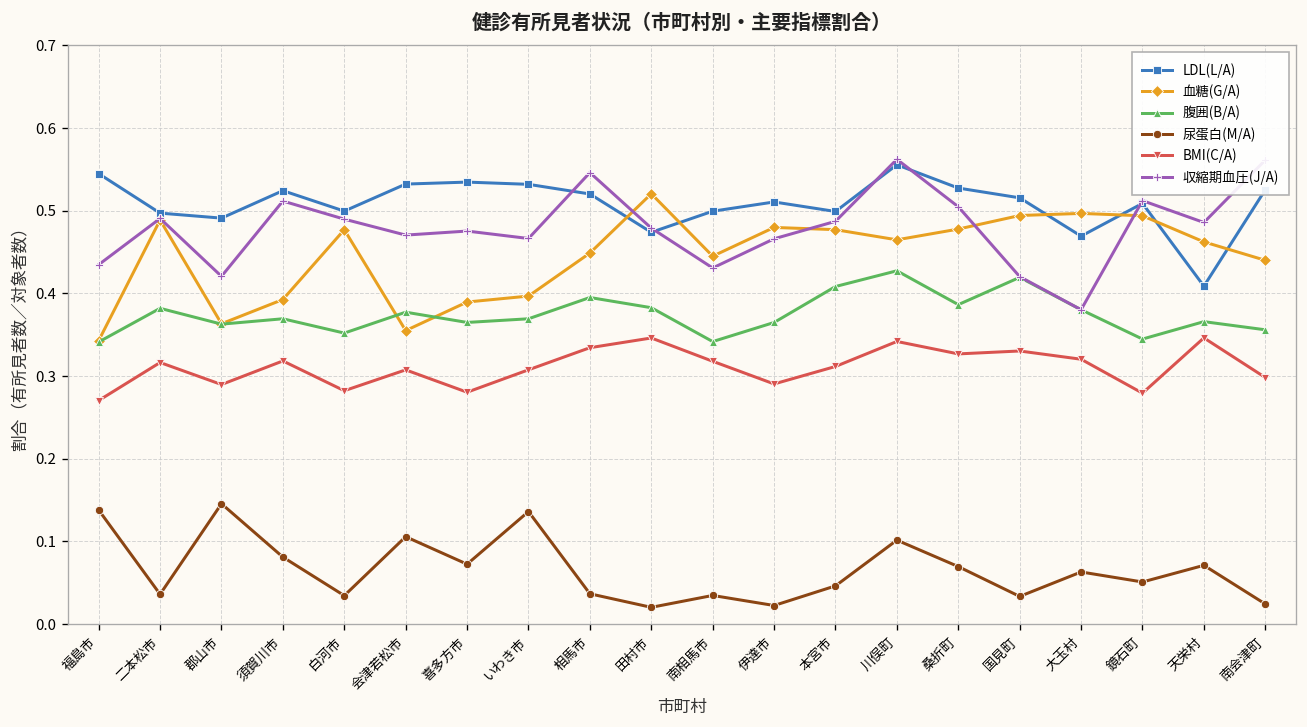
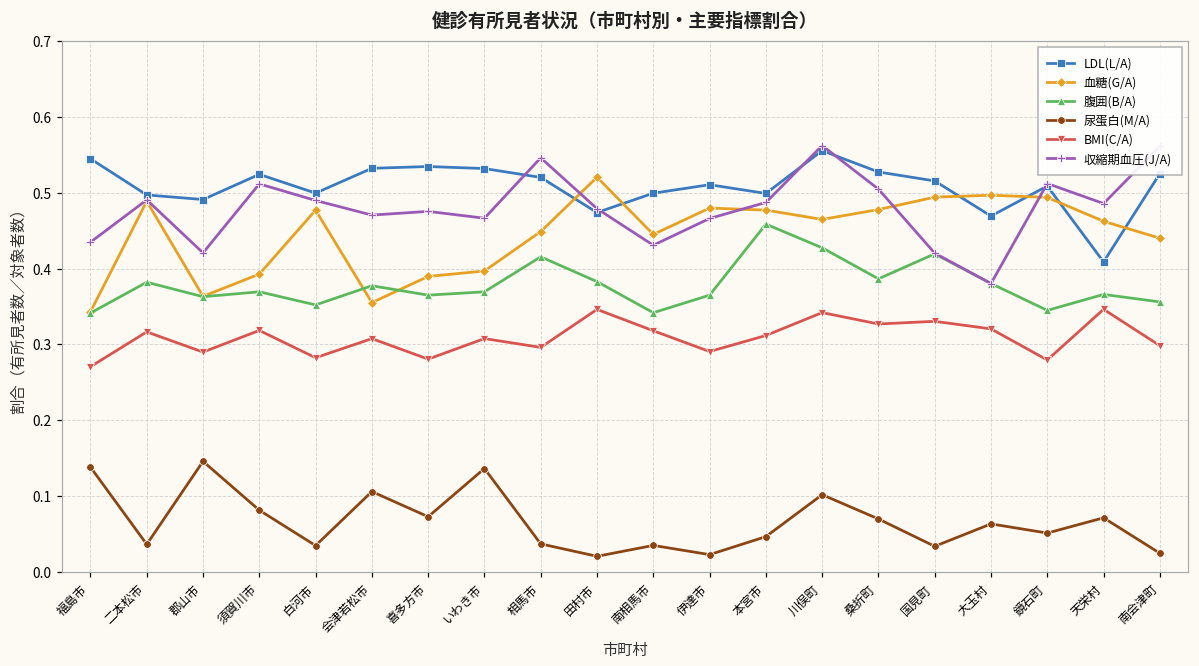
腹囲(B/A), 相馬市: 0.40 -> 0.42
BMI(C/A), 相馬市: 0.33 -> 0.30
腹囲(B/A), 本宮市: 0.41 -> 0.46
